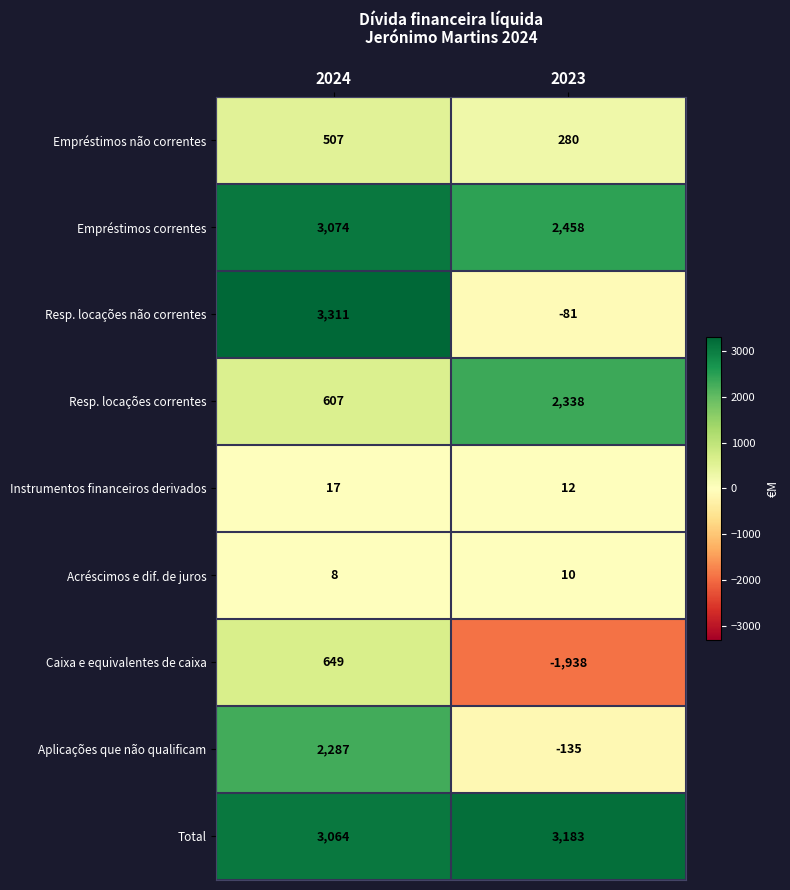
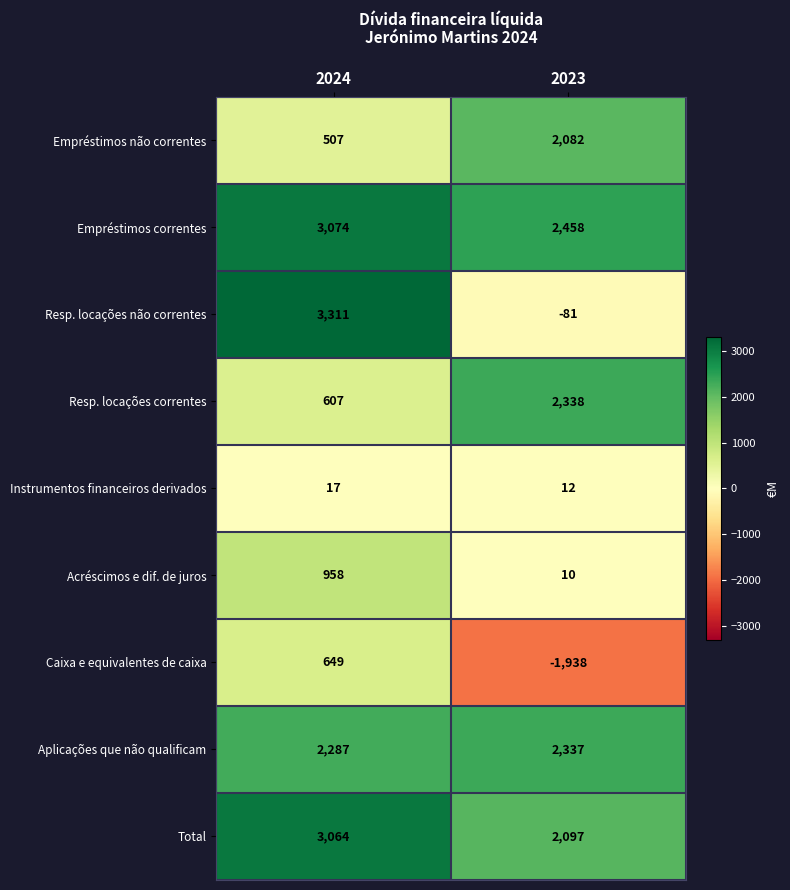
Empréstimos não correntes, 2023: 280 -> 2,082
Acréscimos e dif. de juros, 2024: 8 -> 958
Aplicações que não qualificam, 2023: -135 -> 2,337
Total, 2023: 3,183 -> 2,097
